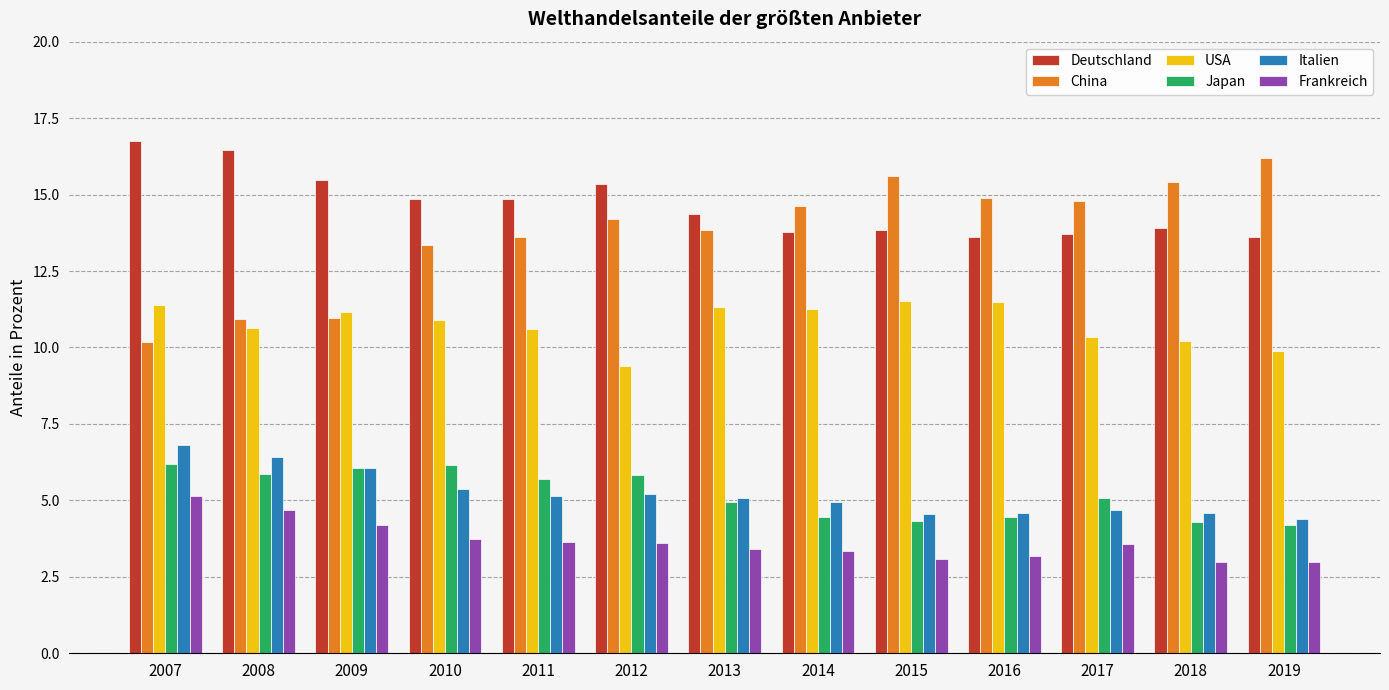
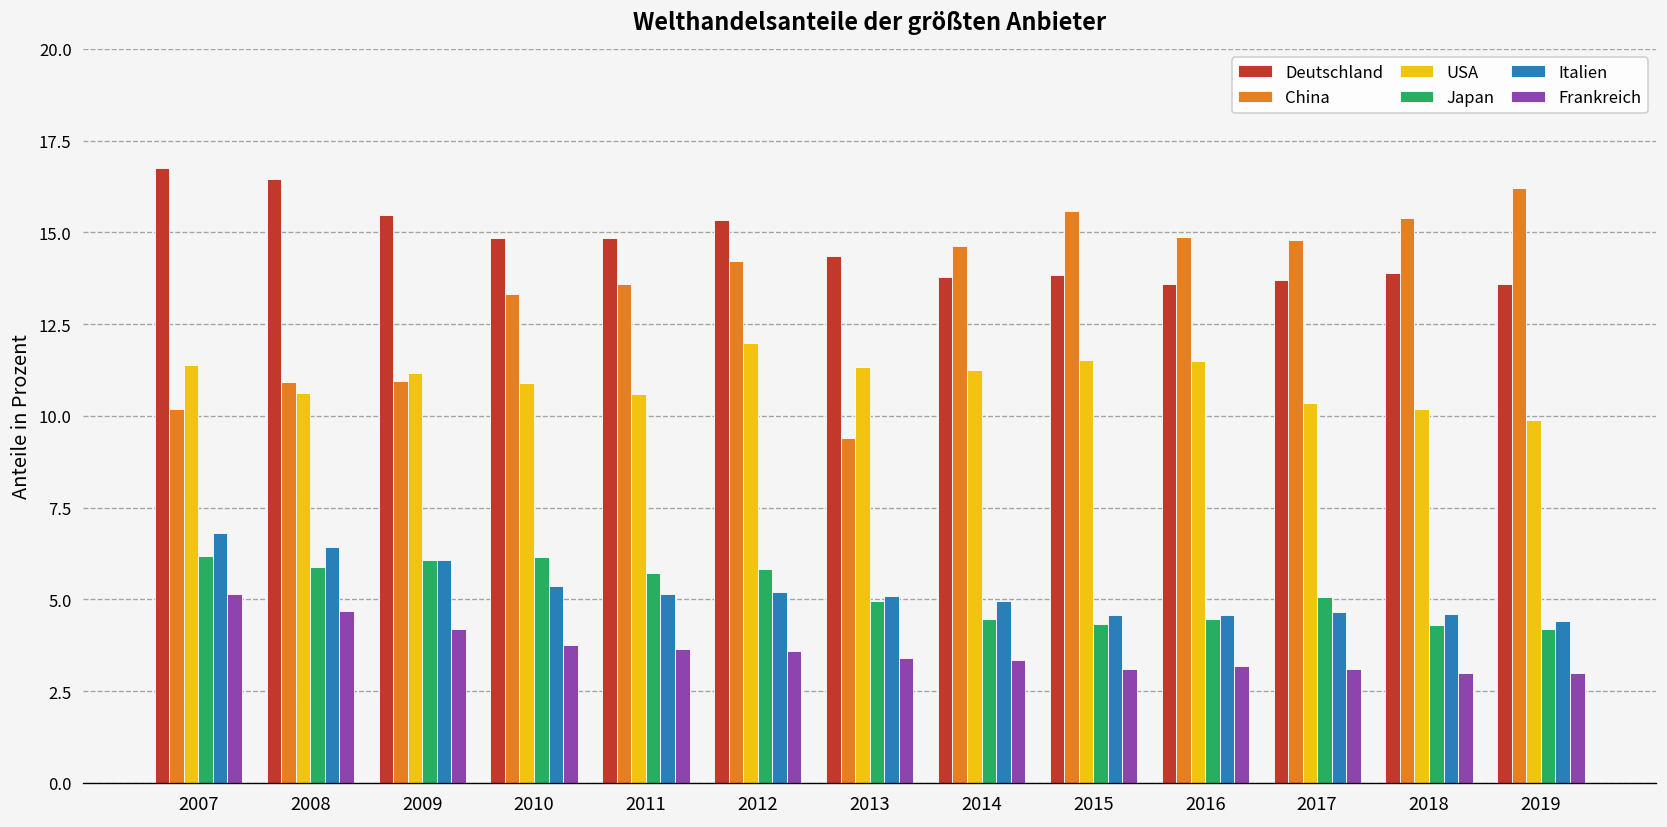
USA, 2012: 9.4 -> 12.0
China, 2013: 13.9 -> 9.4
Frankreich, 2017: 3.6 -> 3.1
